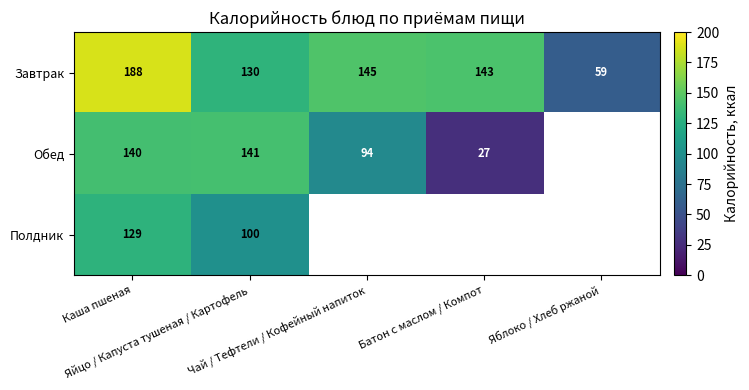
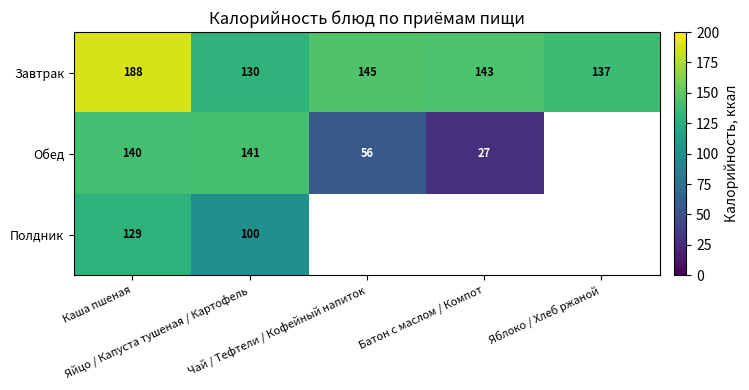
Завтрак, Яблоко / Хлеб ржаной: 59 -> 137
Обед, Чай / Тефтели / Кофейный напиток: 94 -> 56
